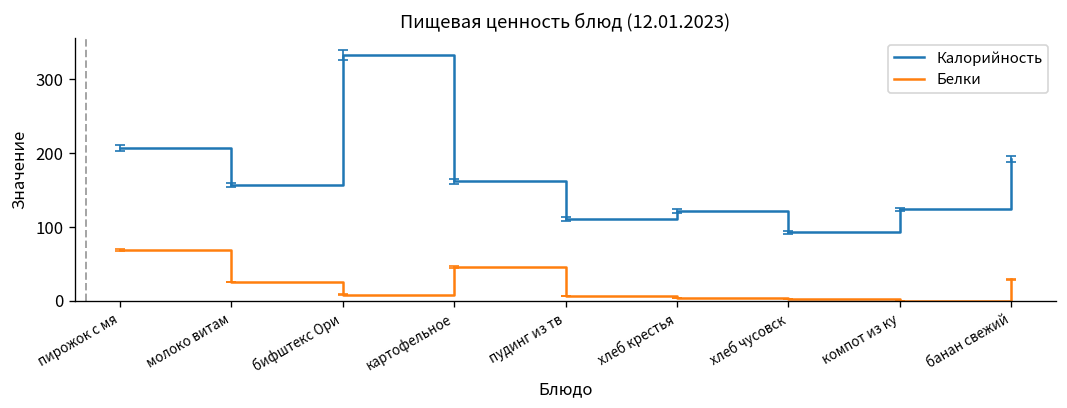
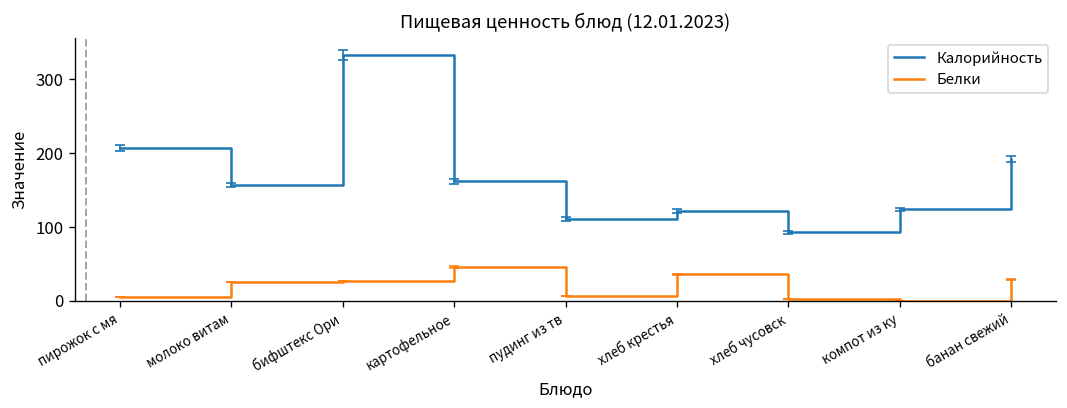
Белки, пирожок с мя: 70 -> 10
Белки, бифштекс Ори: 10 -> 30
Белки, хлеб крестья: 0 -> 40
